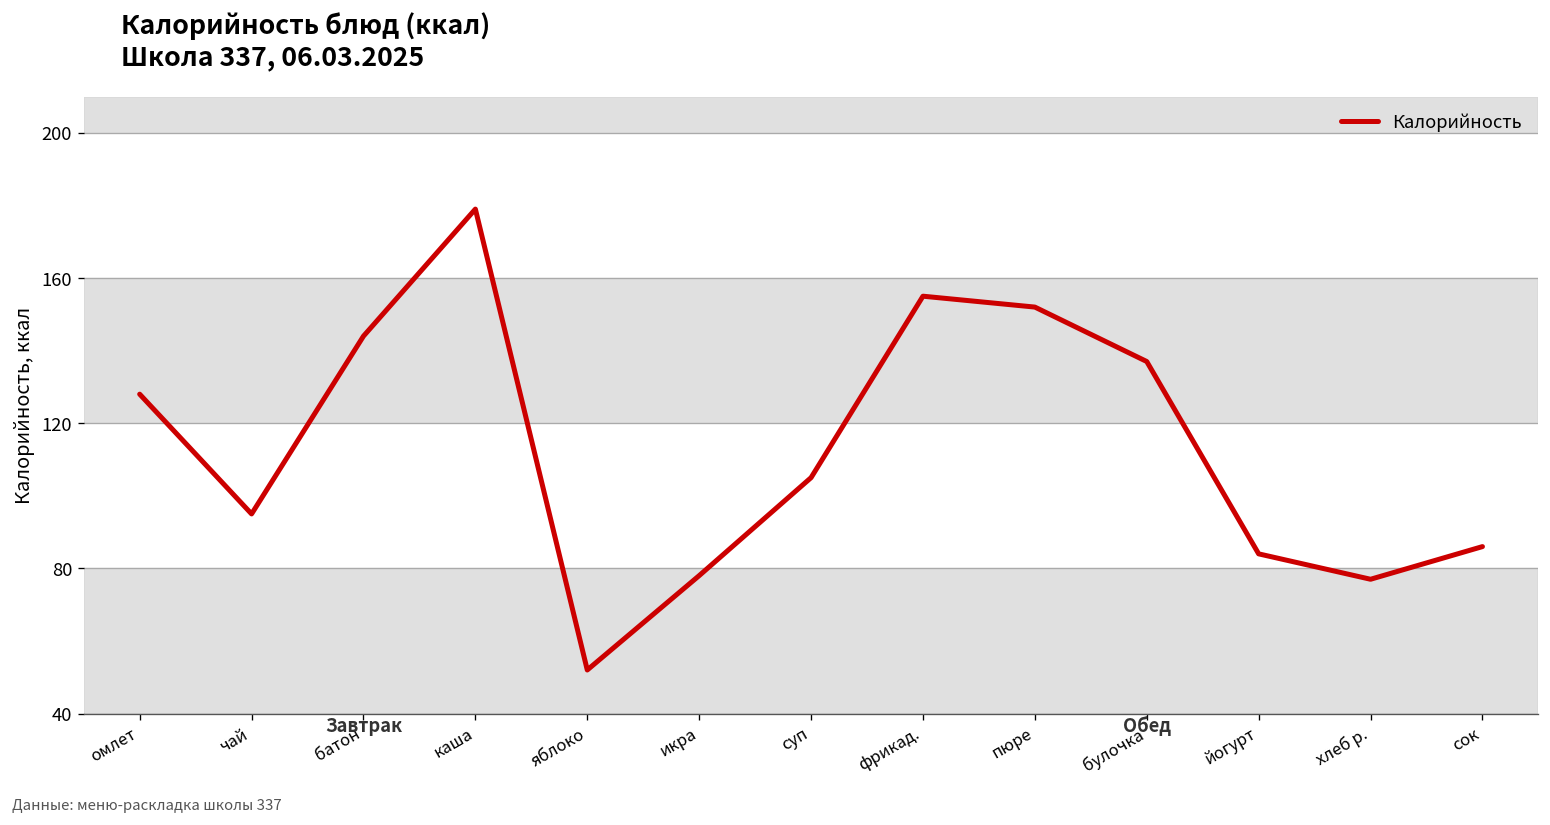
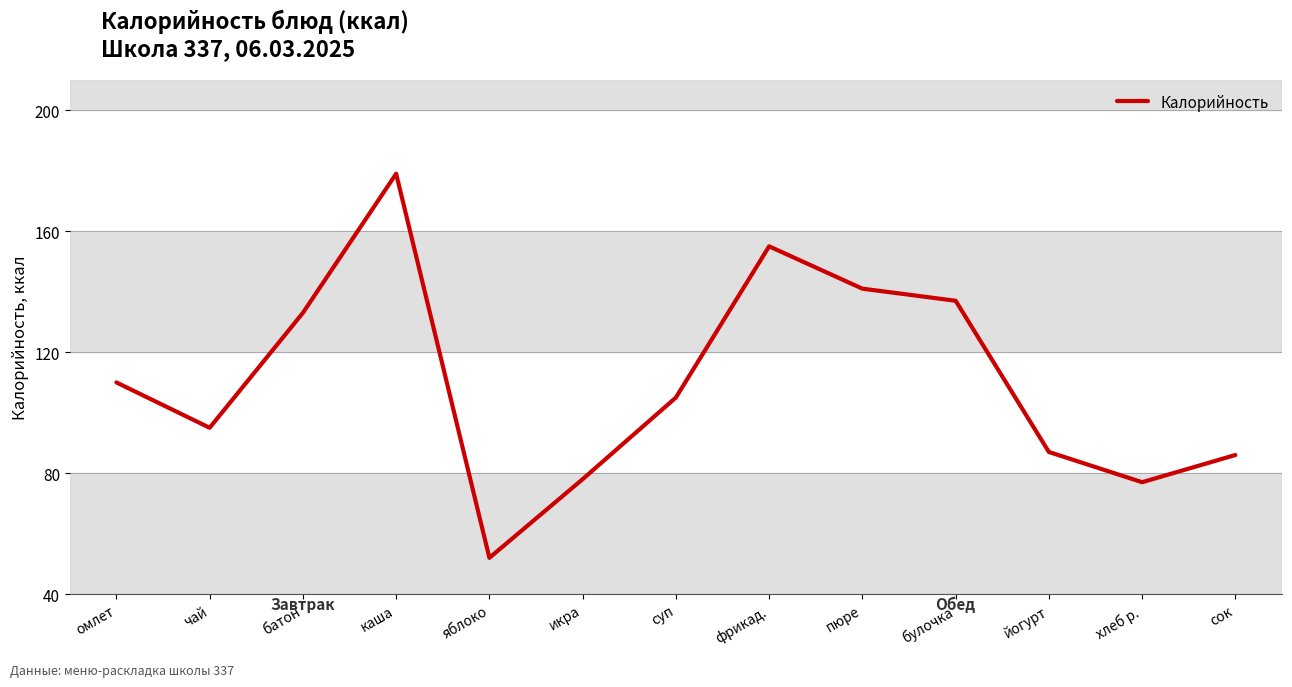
омлет: 128 -> 110
батон: 144 -> 133
пюре: 152 -> 141
йогурт: 84 -> 87
